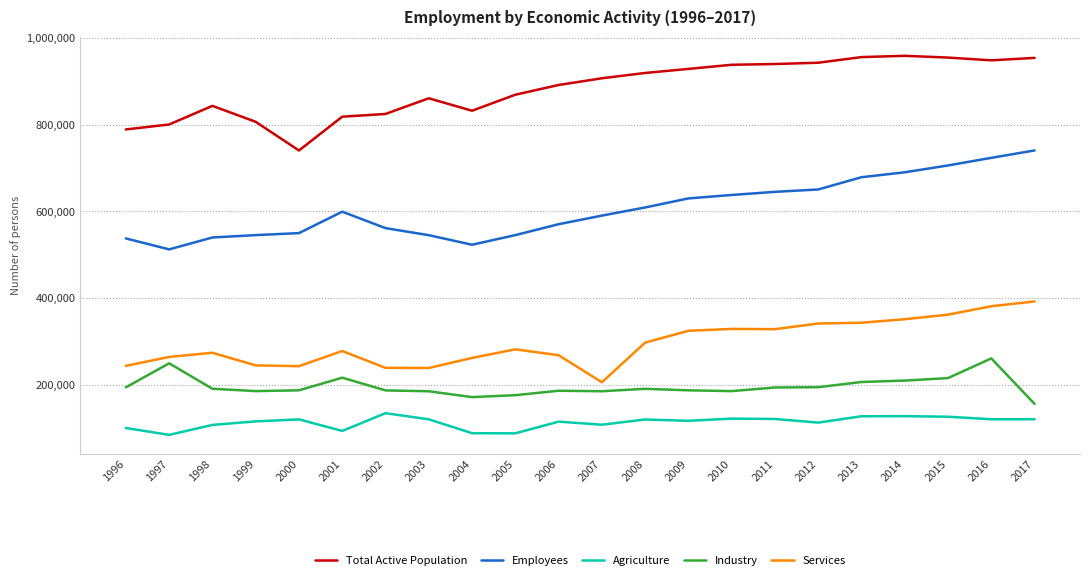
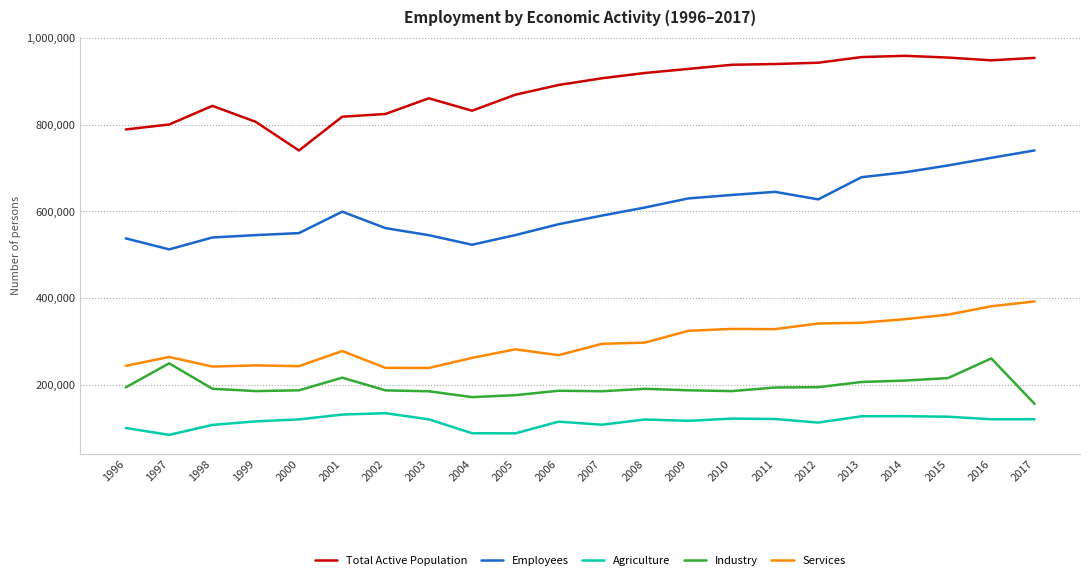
Services, 1998: 270,000 -> 240,000
Agriculture, 2001: 90,000 -> 130,000
Services, 2007: 210,000 -> 290,000
Employees, 2012: 650,000 -> 630,000
